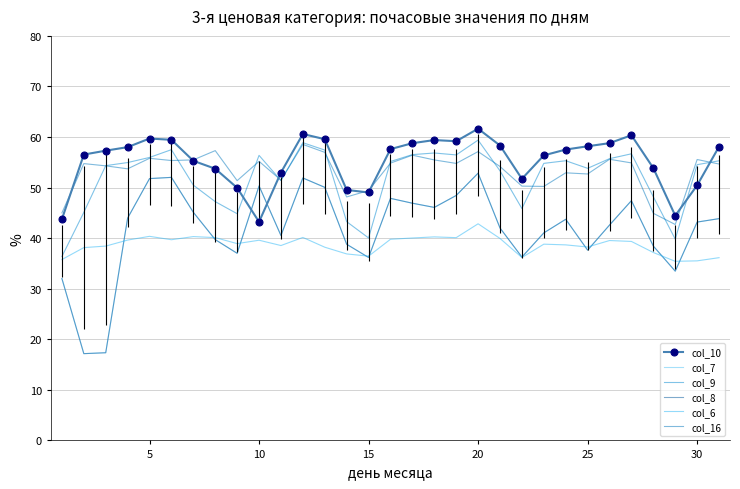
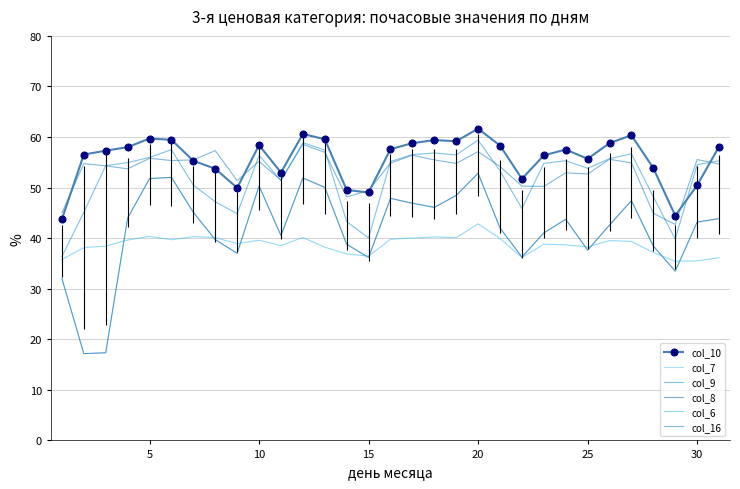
col_10, 10: 43 -> 58
col_10, 25: 58 -> 56
